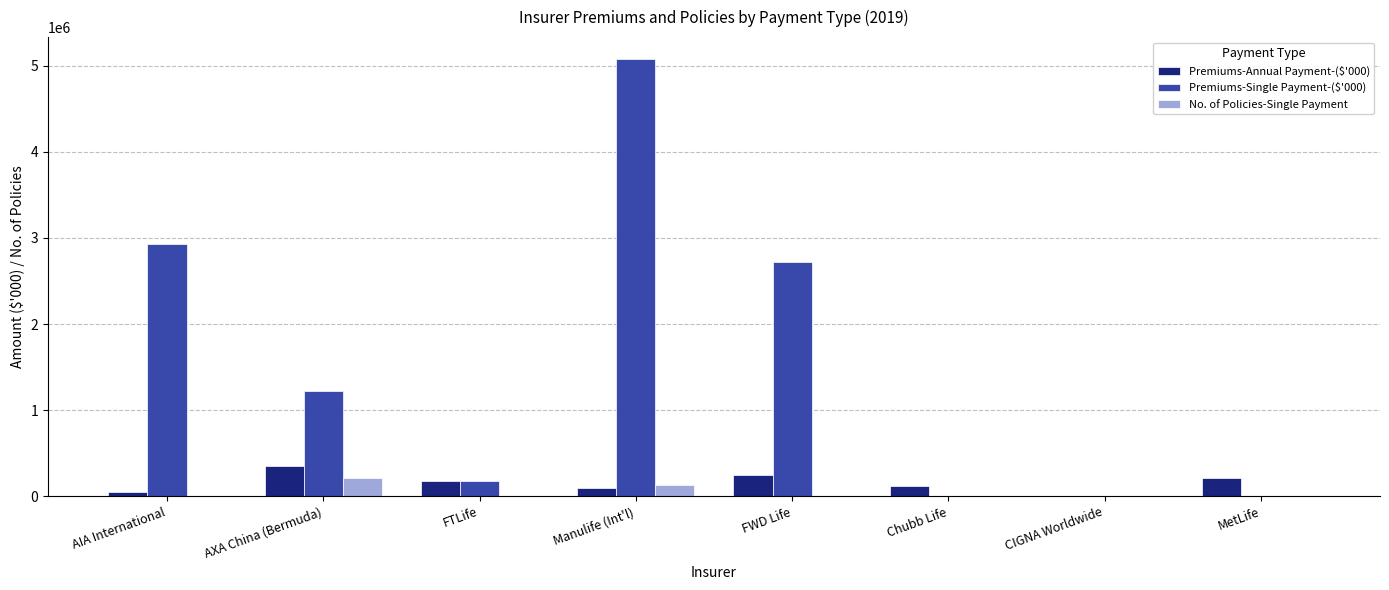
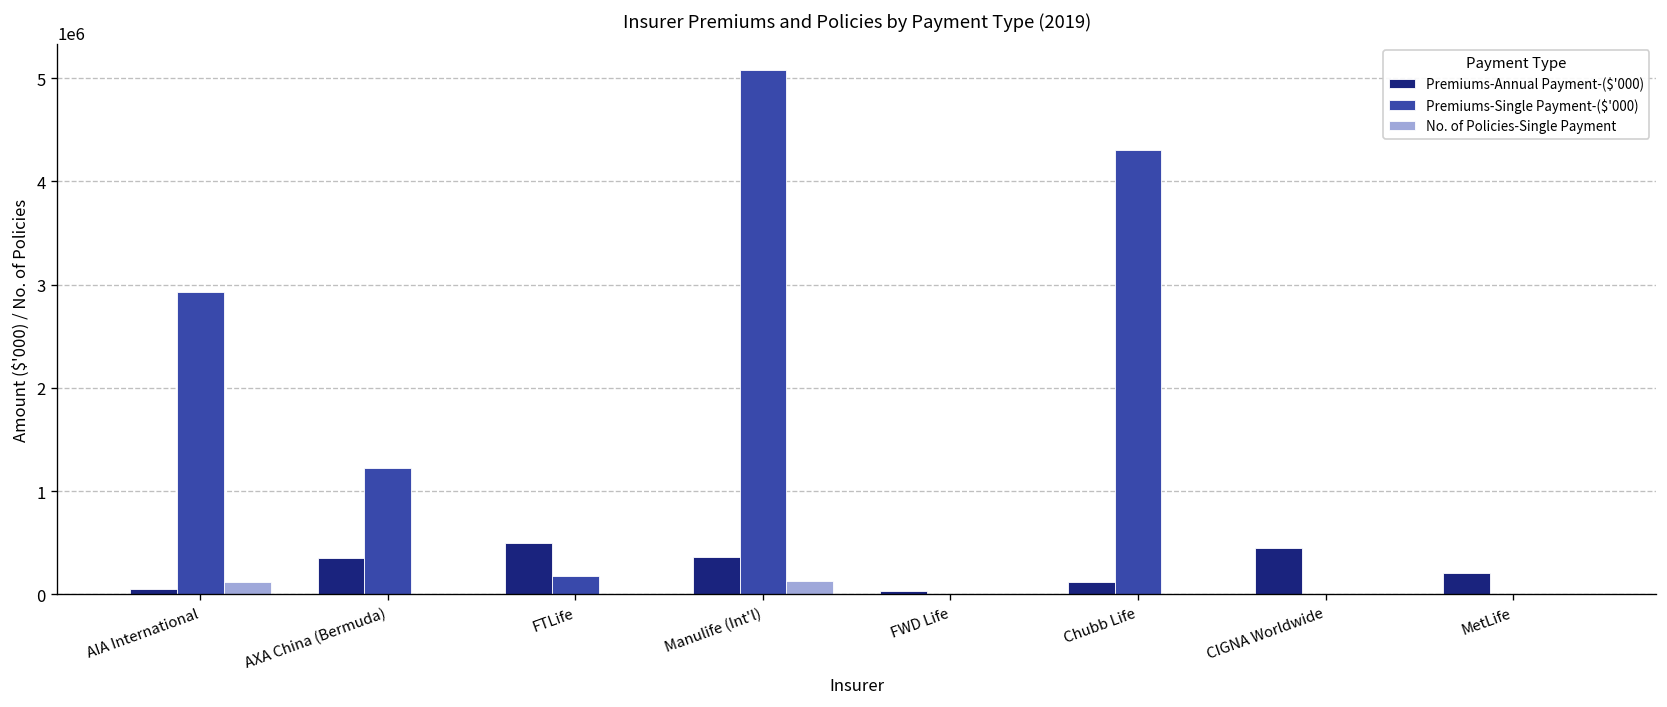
No. of Policies-Single Payment, AIA International: 0 -> 100000
No. of Policies-Single Payment, AXA China (Bermuda): 200000 -> 0
Premiums-Annual Payment-($'000), FTLife: 200000 -> 500000
Premiums-Annual Payment-($'000), Manulife (Int'l): 100000 -> 400000
Premiums-Annual Payment-($'000), FWD Life: 200000 -> 0
Premiums-Single Payment-($'000), FWD Life: 2700000 -> 0
Premiums-Single Payment-($'000), Chubb Life: 0 -> 4300000
Premiums-Annual Payment-($'000), CIGNA Worldwide: 0 -> 400000
